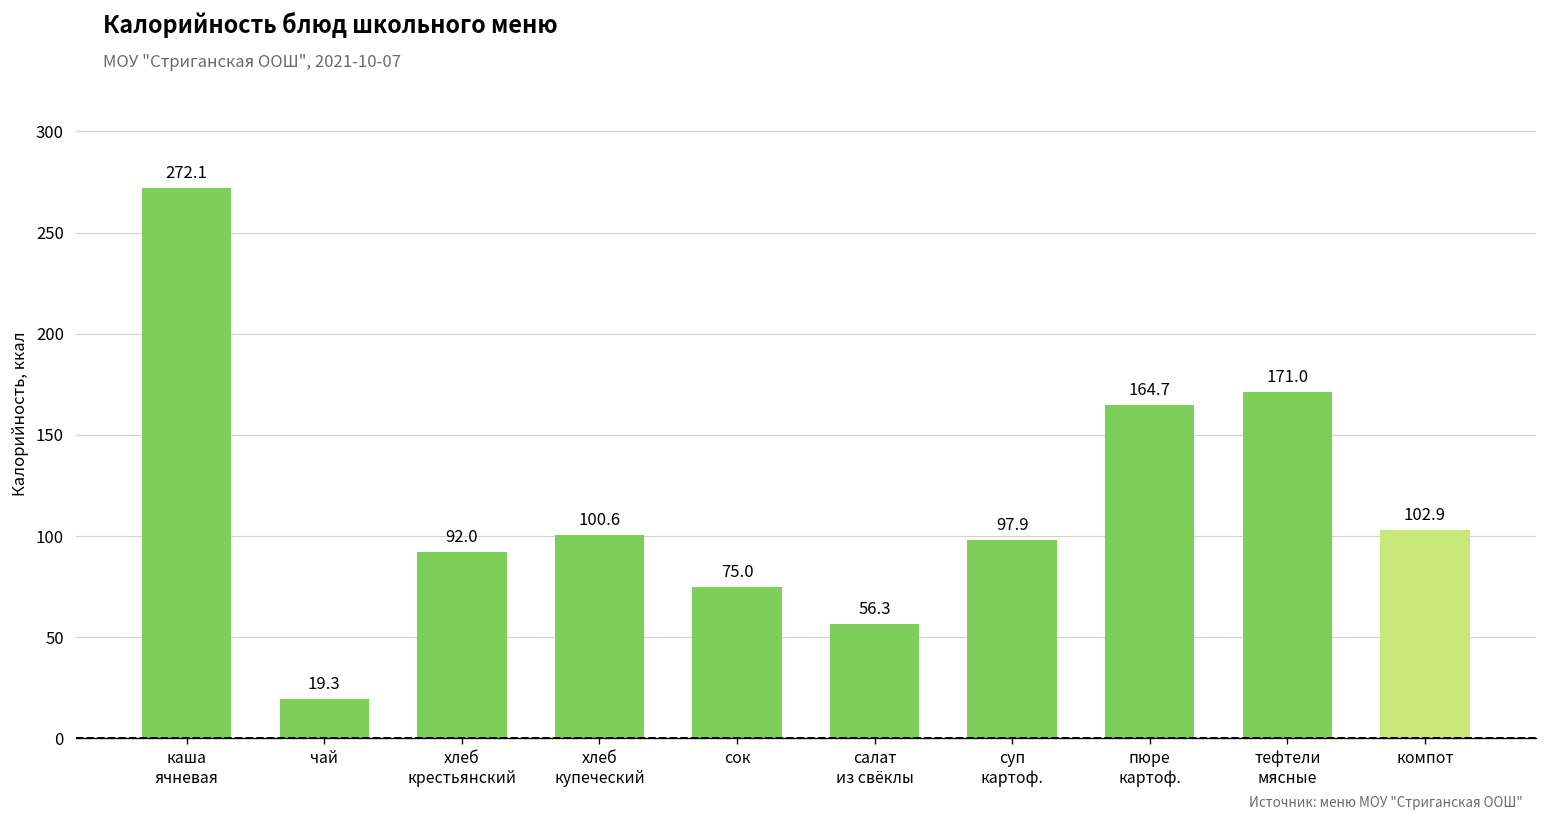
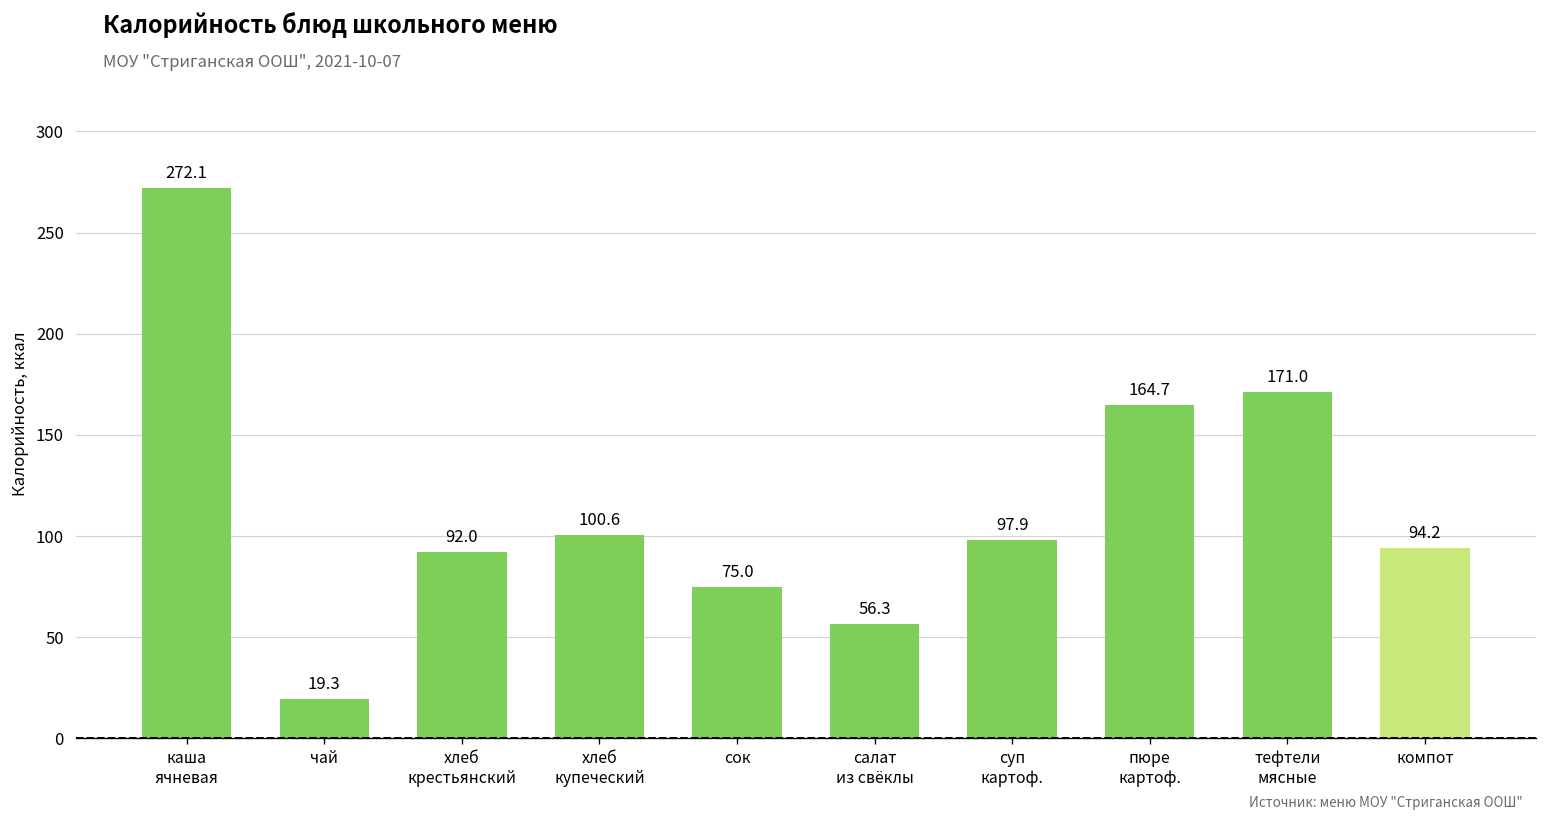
компот: 102.9 -> 94.2
